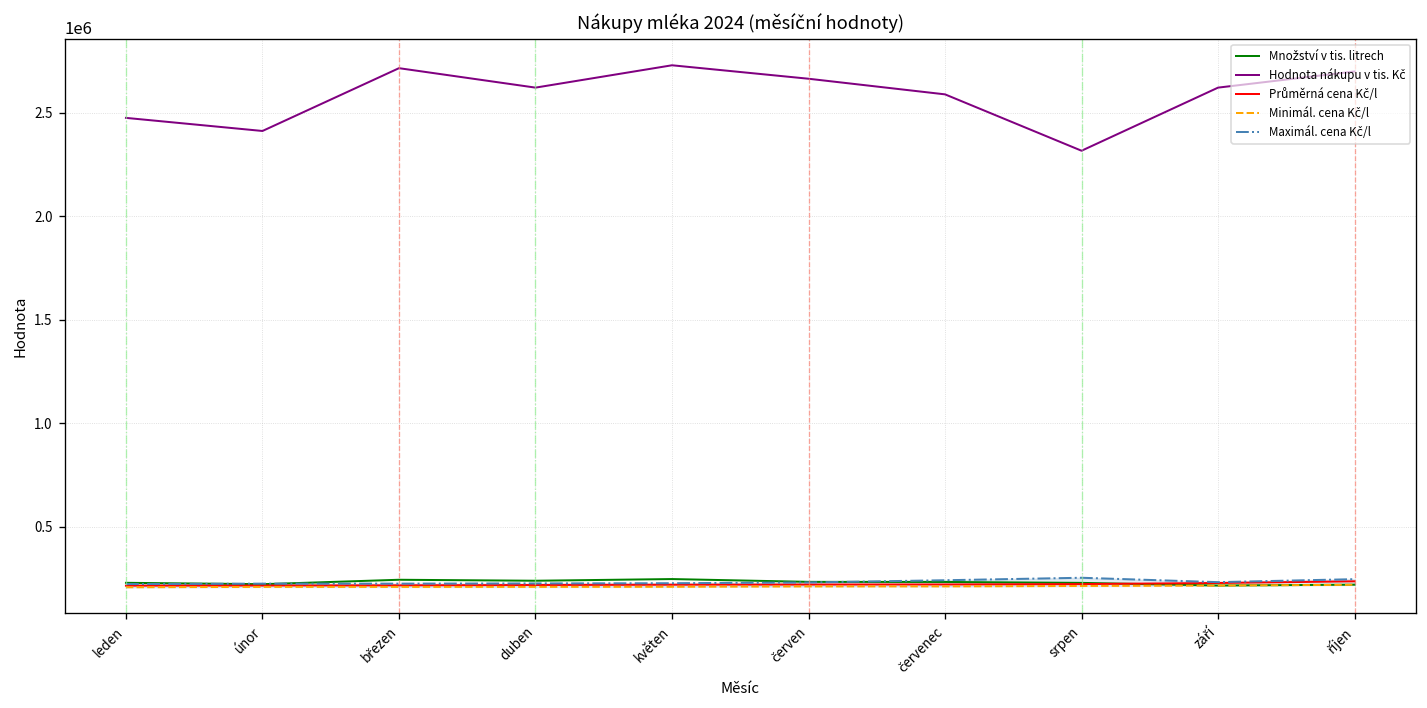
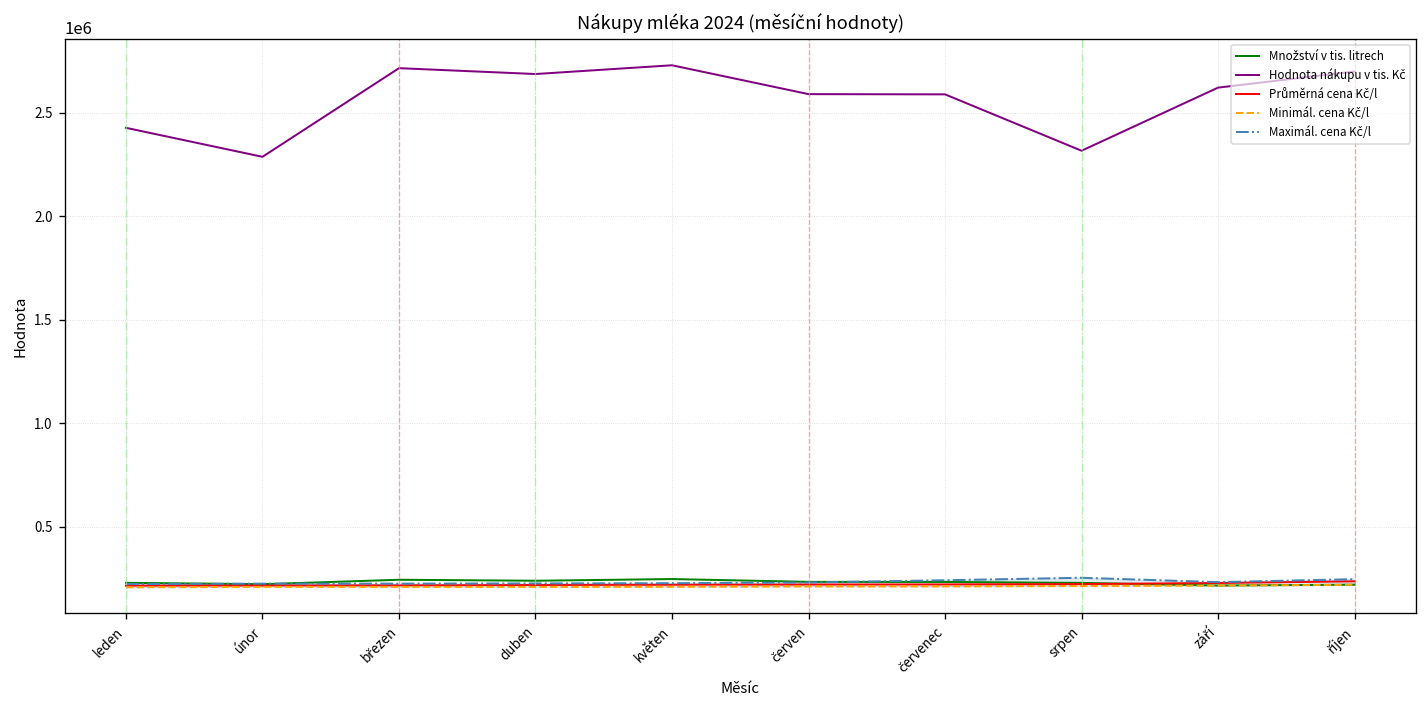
Hodnota nákupu v tis. Kč, leden: 2480000 -> 2430000
Hodnota nákupu v tis. Kč, únor: 2410000 -> 2290000
Hodnota nákupu v tis. Kč, duben: 2620000 -> 2690000
Hodnota nákupu v tis. Kč, červen: 2670000 -> 2590000
